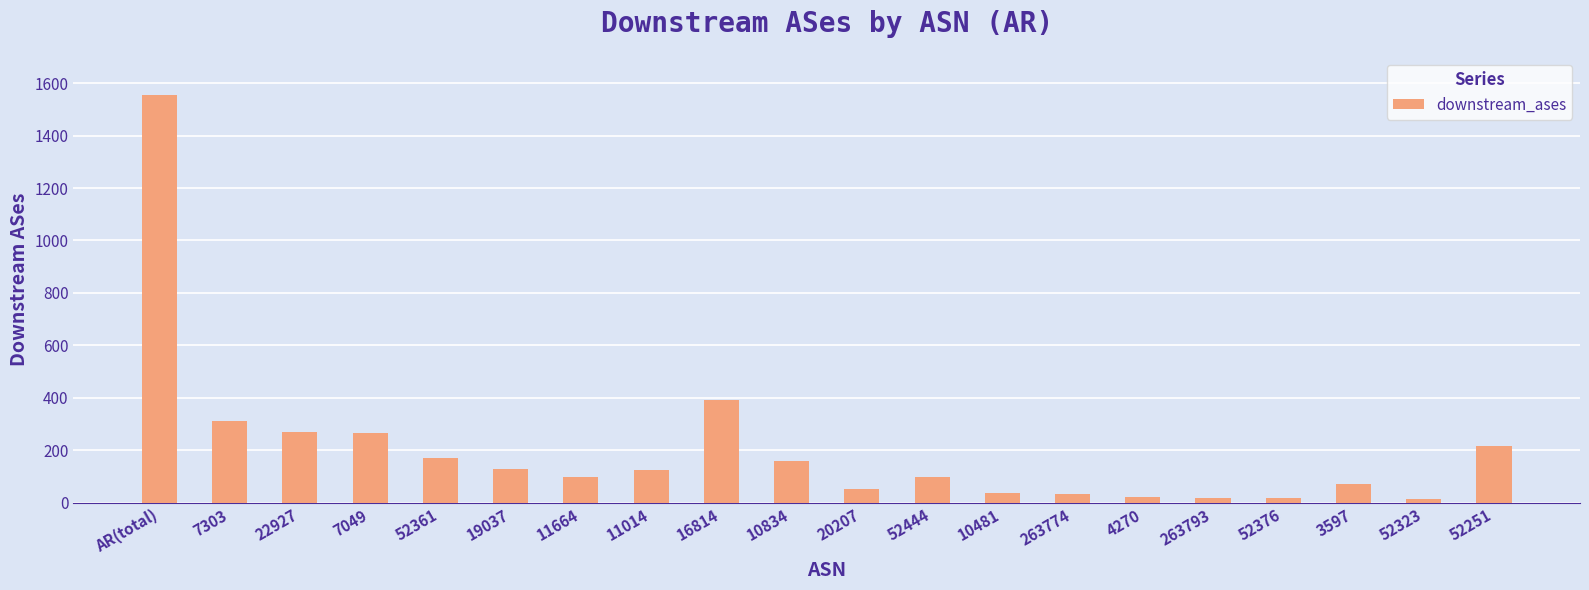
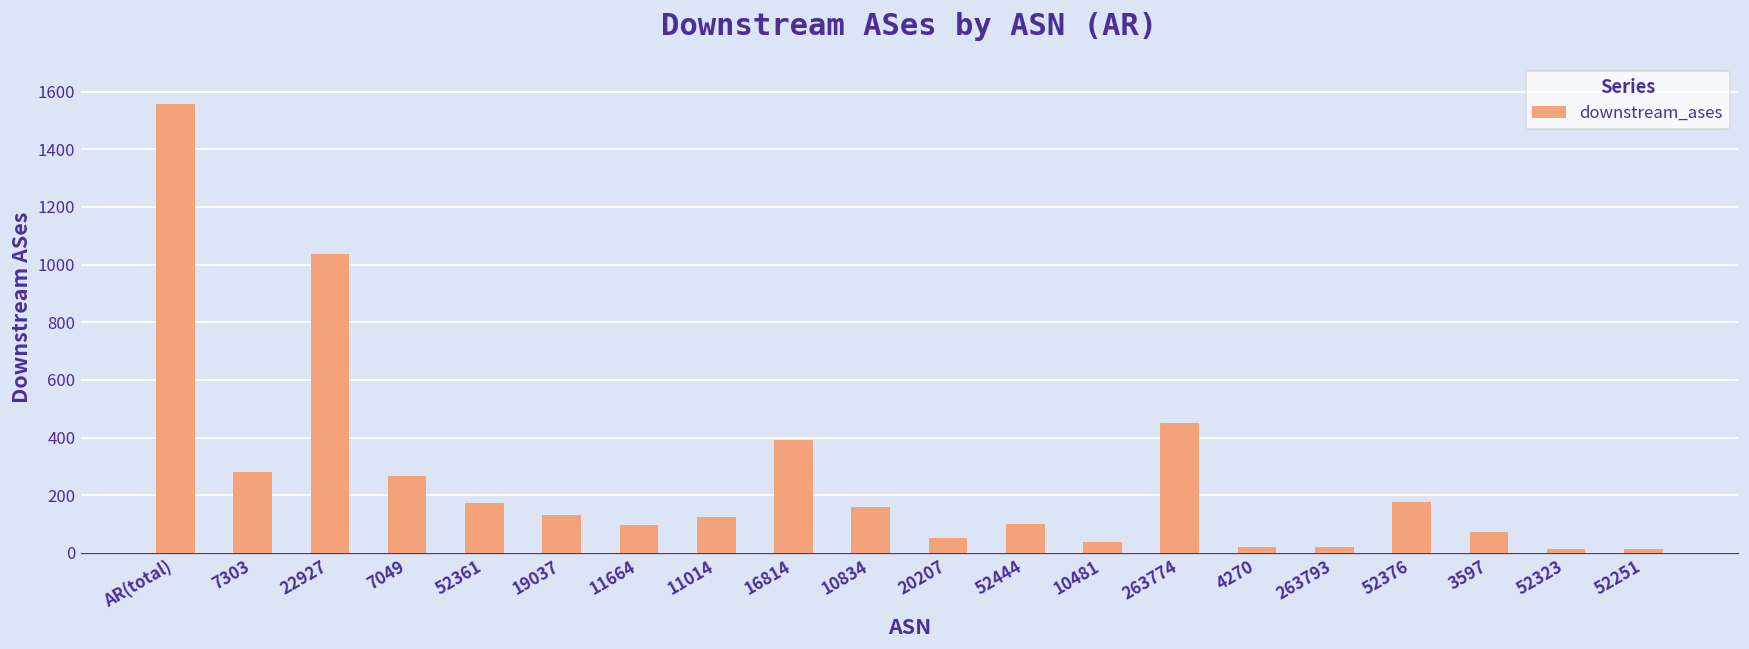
7303: 310 -> 280
22927: 270 -> 1040
263774: 30 -> 450
52376: 20 -> 180
52251: 210 -> 10
